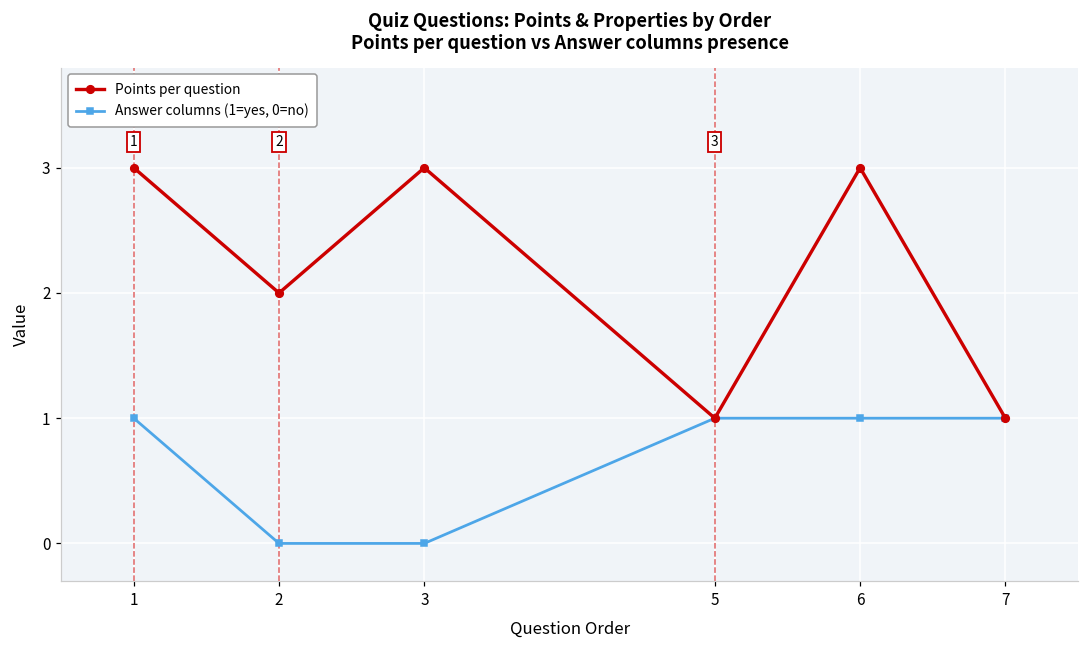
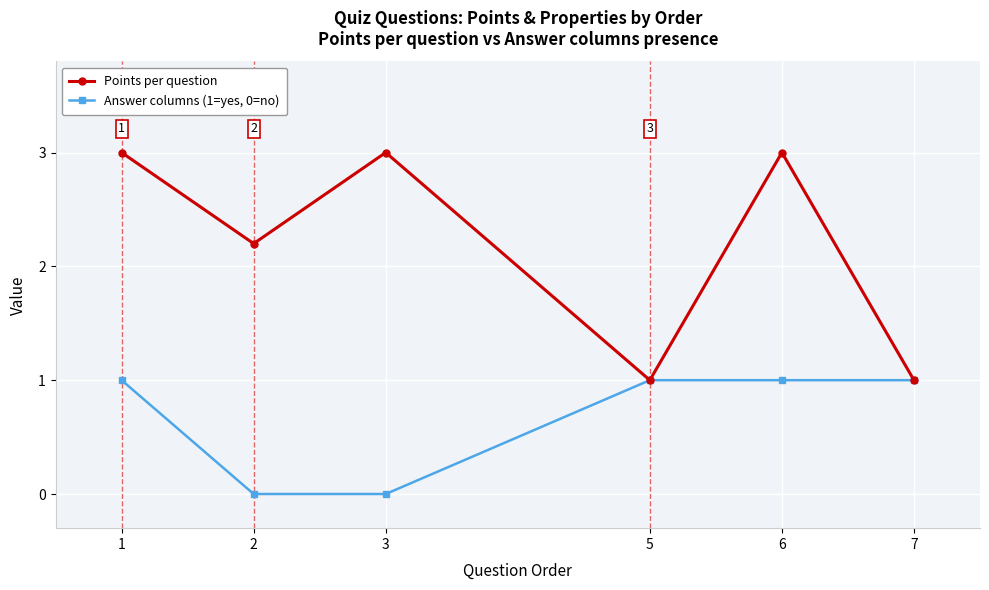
Points per question, 2: 2.0 -> 2.2
